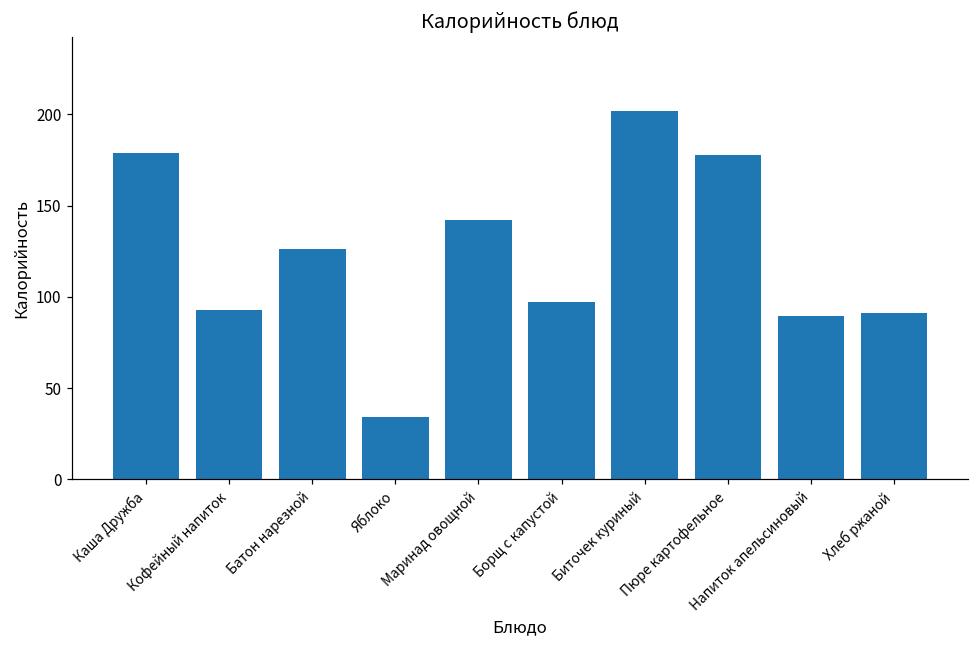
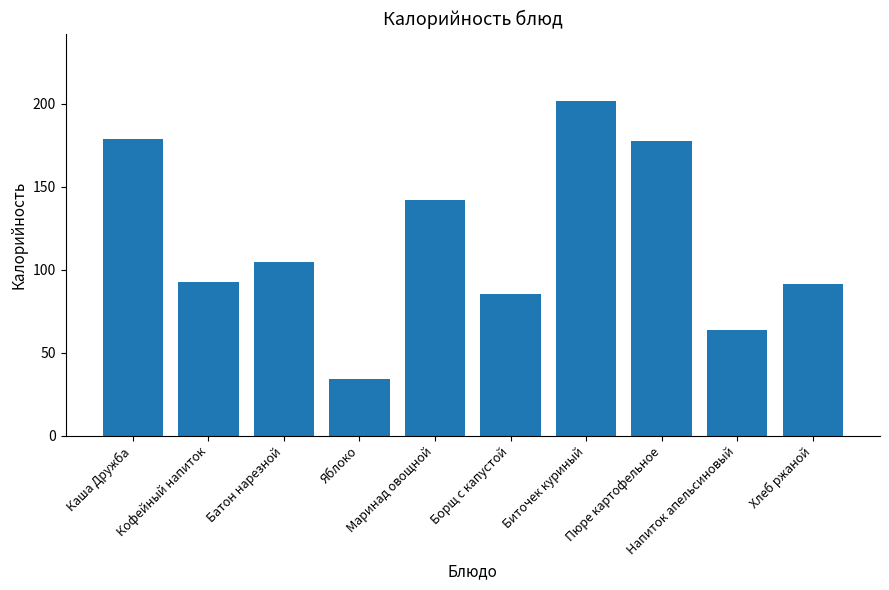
Батон нарезной: 126 -> 105
Борщ с капустой: 97 -> 86
Напиток апельсиновый: 89 -> 64
